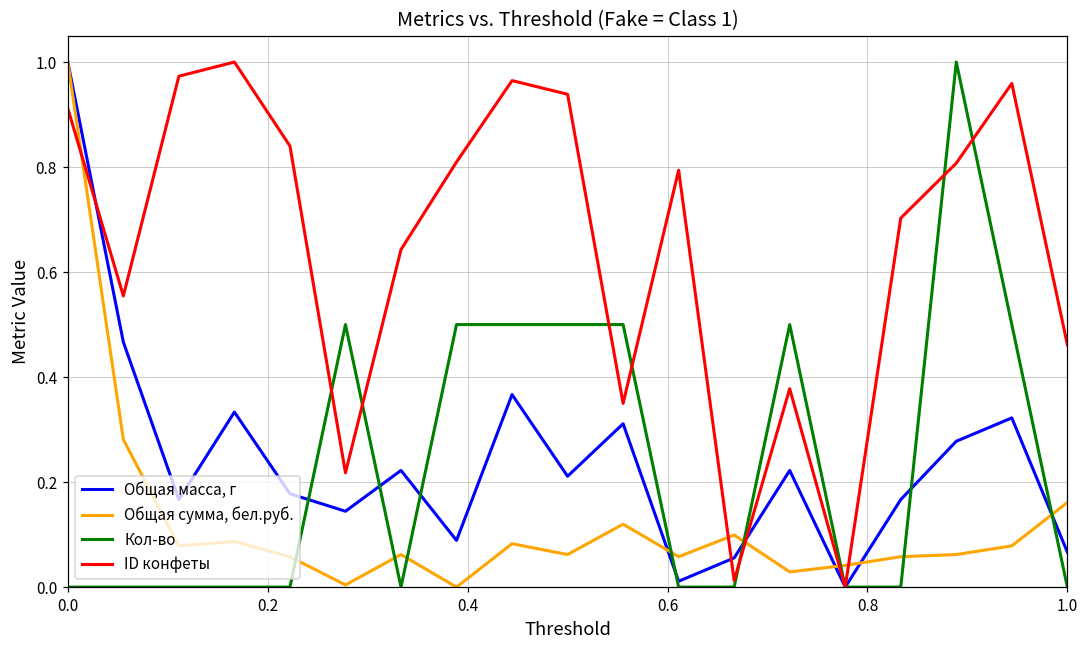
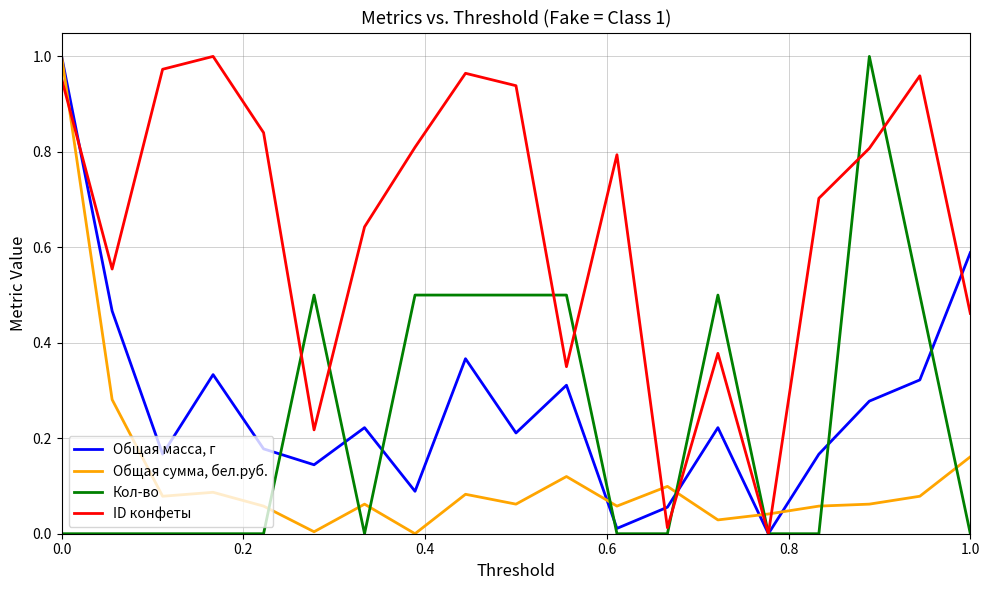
ID конфеты, 0.0: 0.91 -> 0.95
Общая масса, г, 1.0: 0.07 -> 0.59
